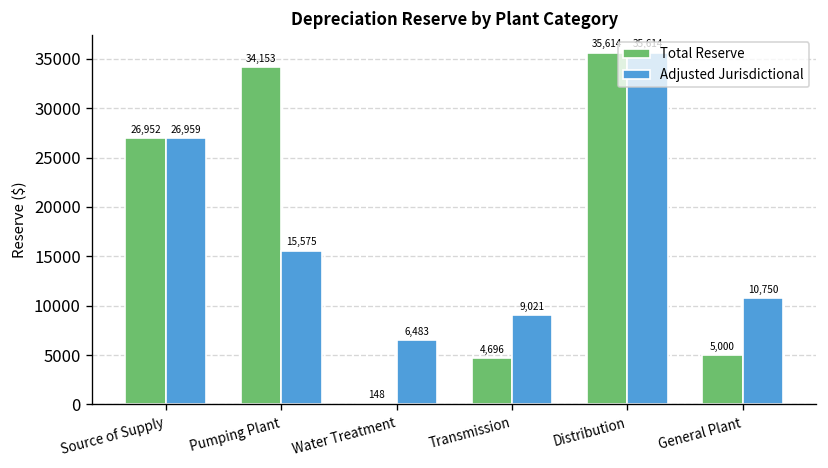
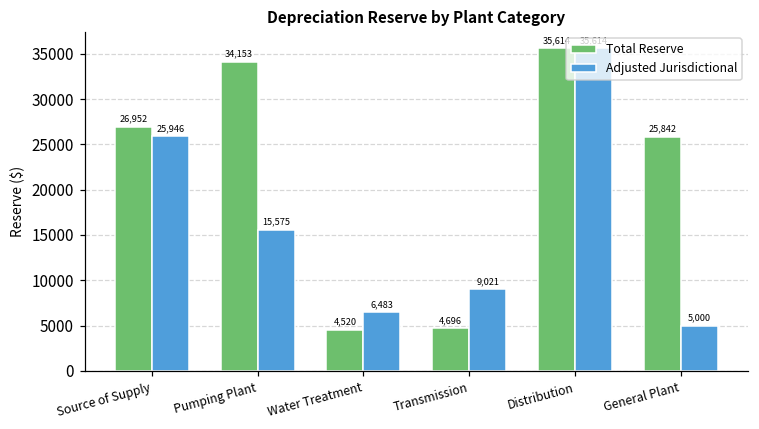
Adjusted Jurisdictional, Source of Supply: 26,959 -> 25,946
Total Reserve, Water Treatment: 148 -> 4,520
Total Reserve, General Plant: 5,000 -> 25,842
Adjusted Jurisdictional, General Plant: 10,750 -> 5,000
